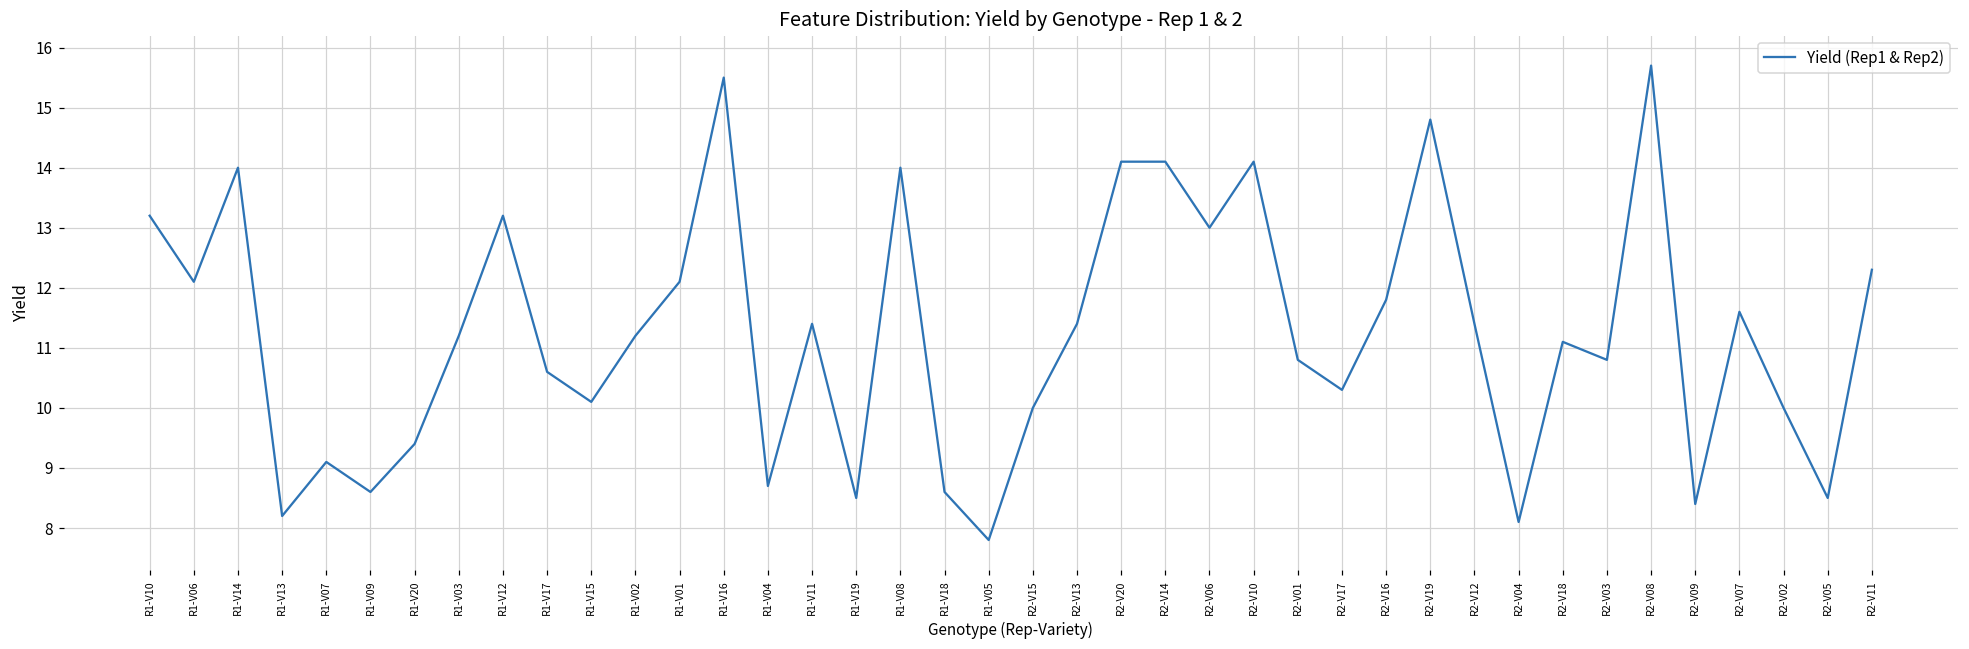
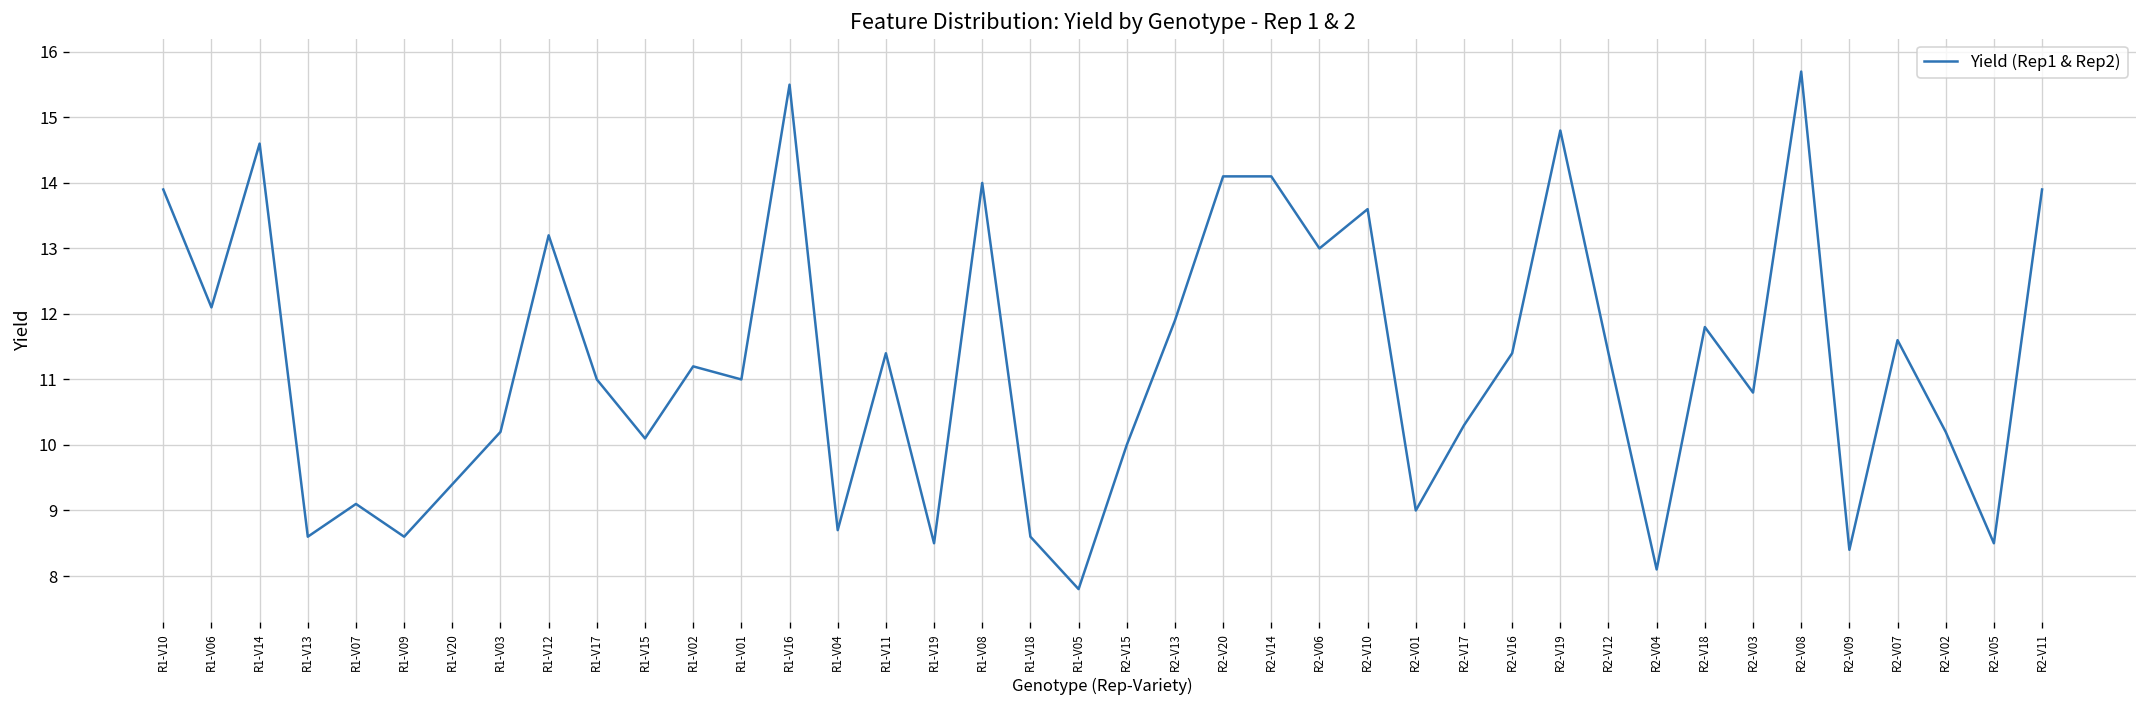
R1-V10: 13.2 -> 13.9
R1-V14: 14.0 -> 14.6
R1-V13: 8.2 -> 8.6
R1-V03: 11.2 -> 10.2
R1-V17: 10.6 -> 11.0
R1-V01: 12.1 -> 11.0
R2-V13: 11.4 -> 11.9
R2-V10: 14.1 -> 13.6
R2-V01: 10.8 -> 9.0
R2-V16: 11.8 -> 11.4
R2-V18: 11.1 -> 11.8
R2-V02: 10.0 -> 10.2
R2-V11: 12.3 -> 13.9
